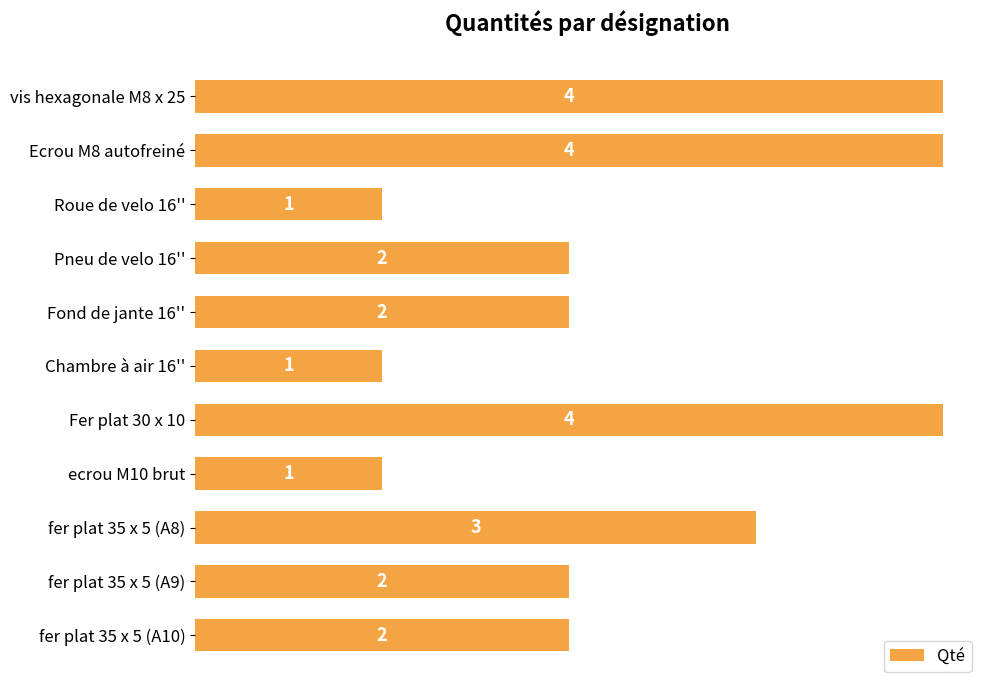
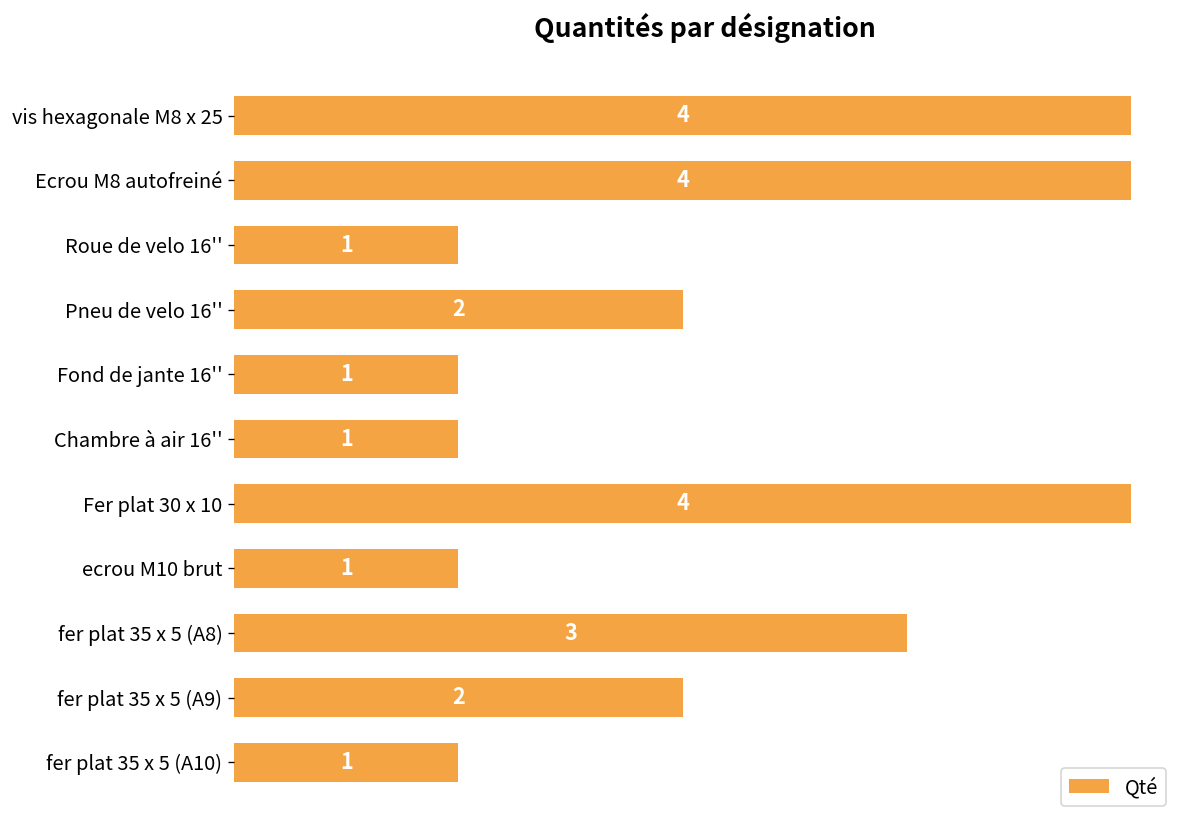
Fond de jante 16'': 2 -> 1
fer plat 35 x 5 (A10): 2 -> 1
